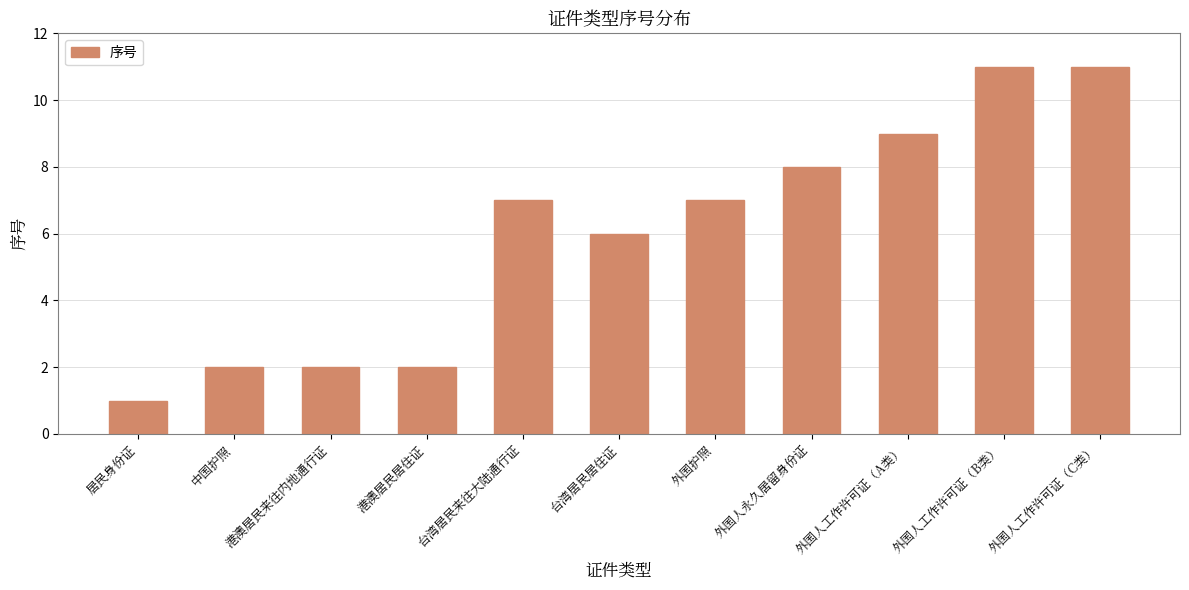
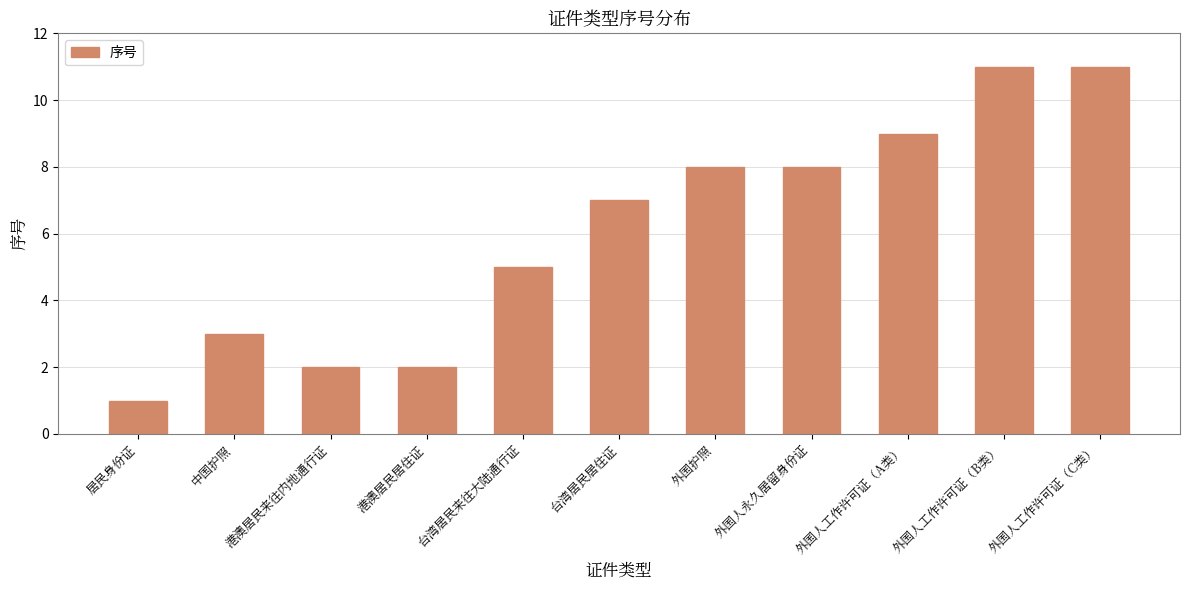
中国护照: 2 -> 3
台湾居民来往大陆通行证: 7 -> 5
台湾居民居住证: 6 -> 7
外国护照: 7 -> 8
